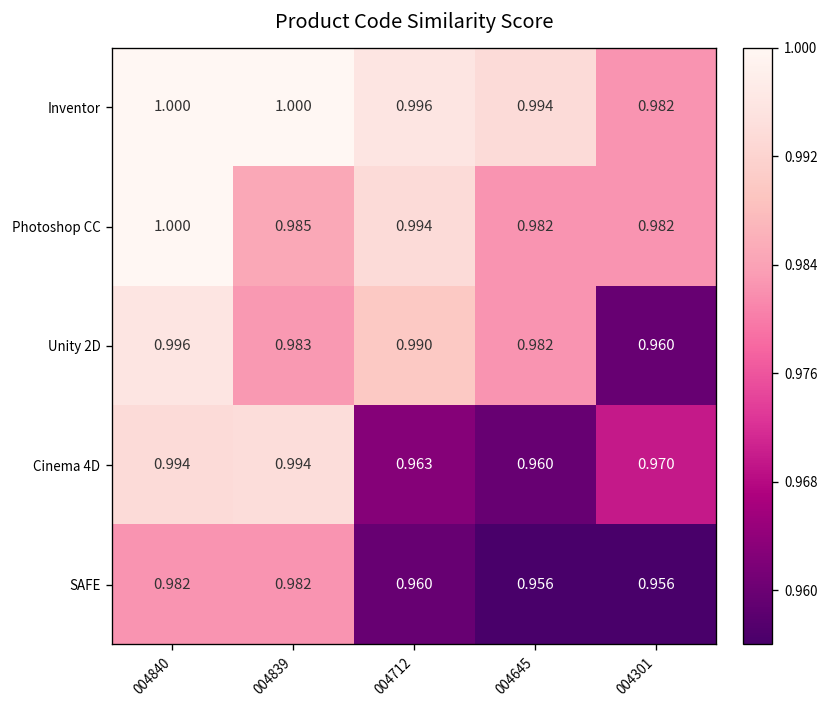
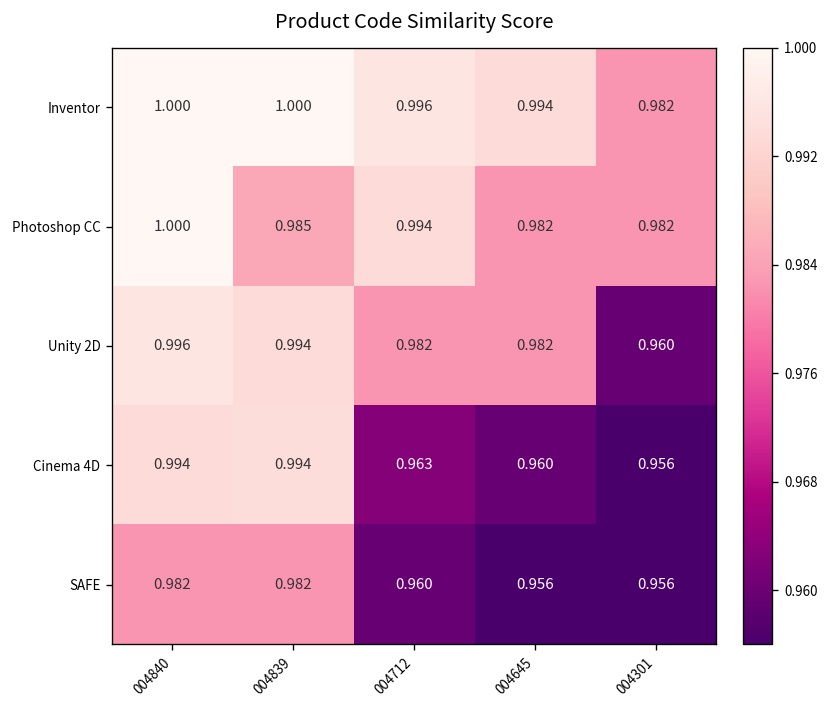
Unity 2D, 004839: 0.983 -> 0.994
Unity 2D, 004712: 0.990 -> 0.982
Cinema 4D, 004301: 0.970 -> 0.956
